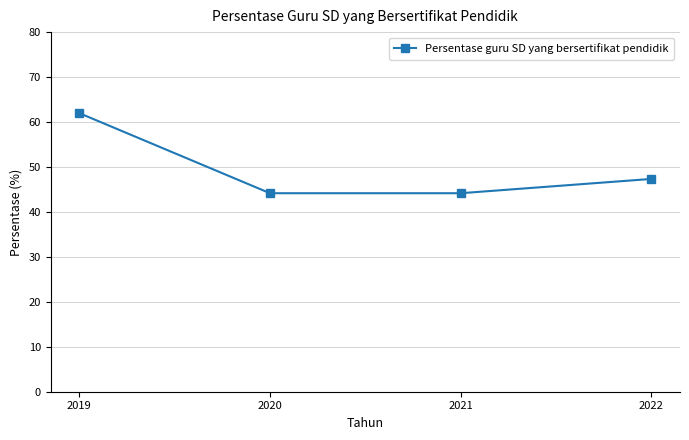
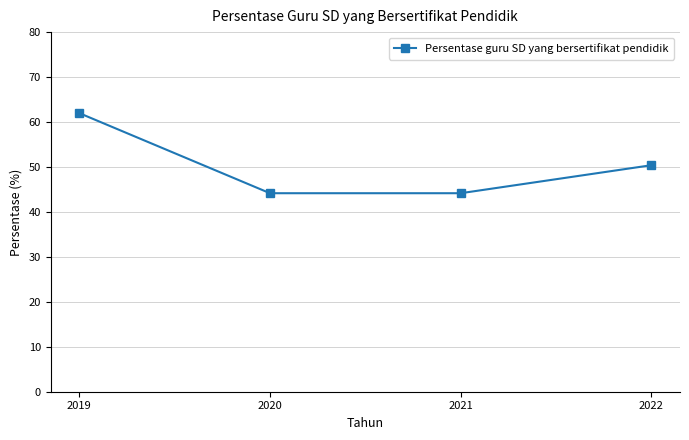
2022: 47 -> 50
